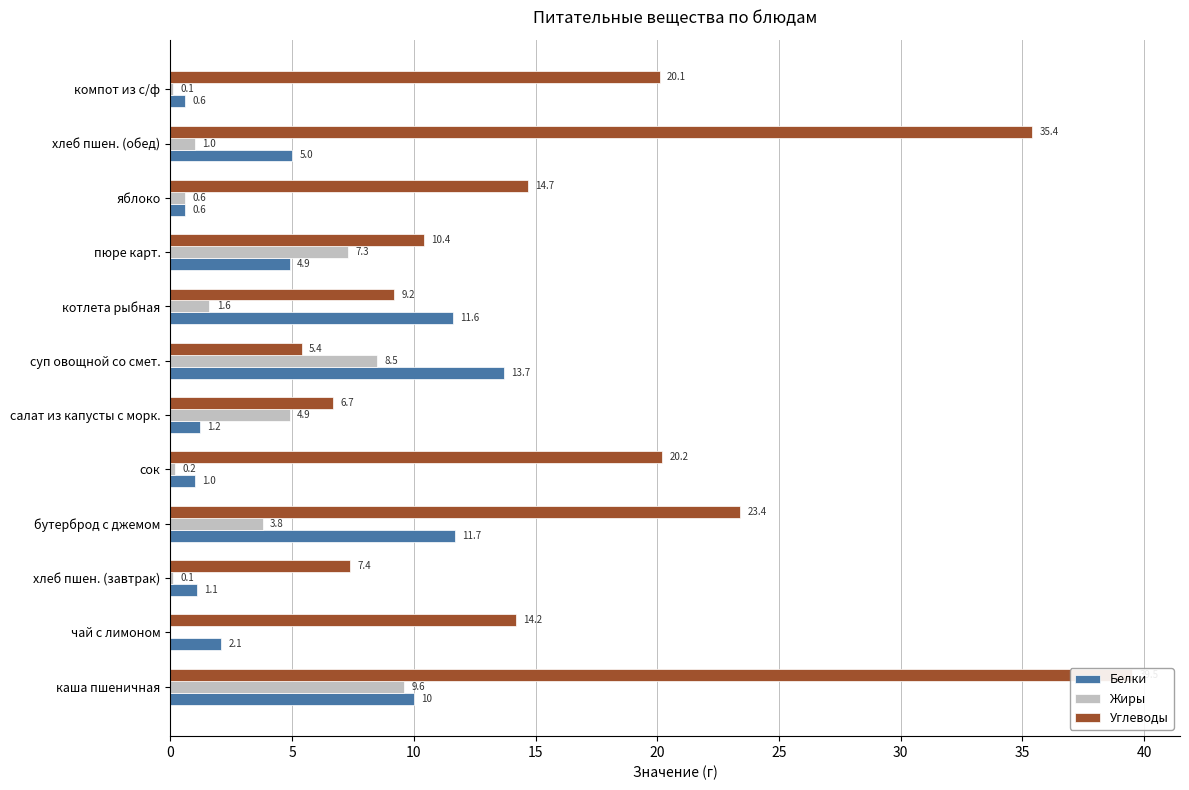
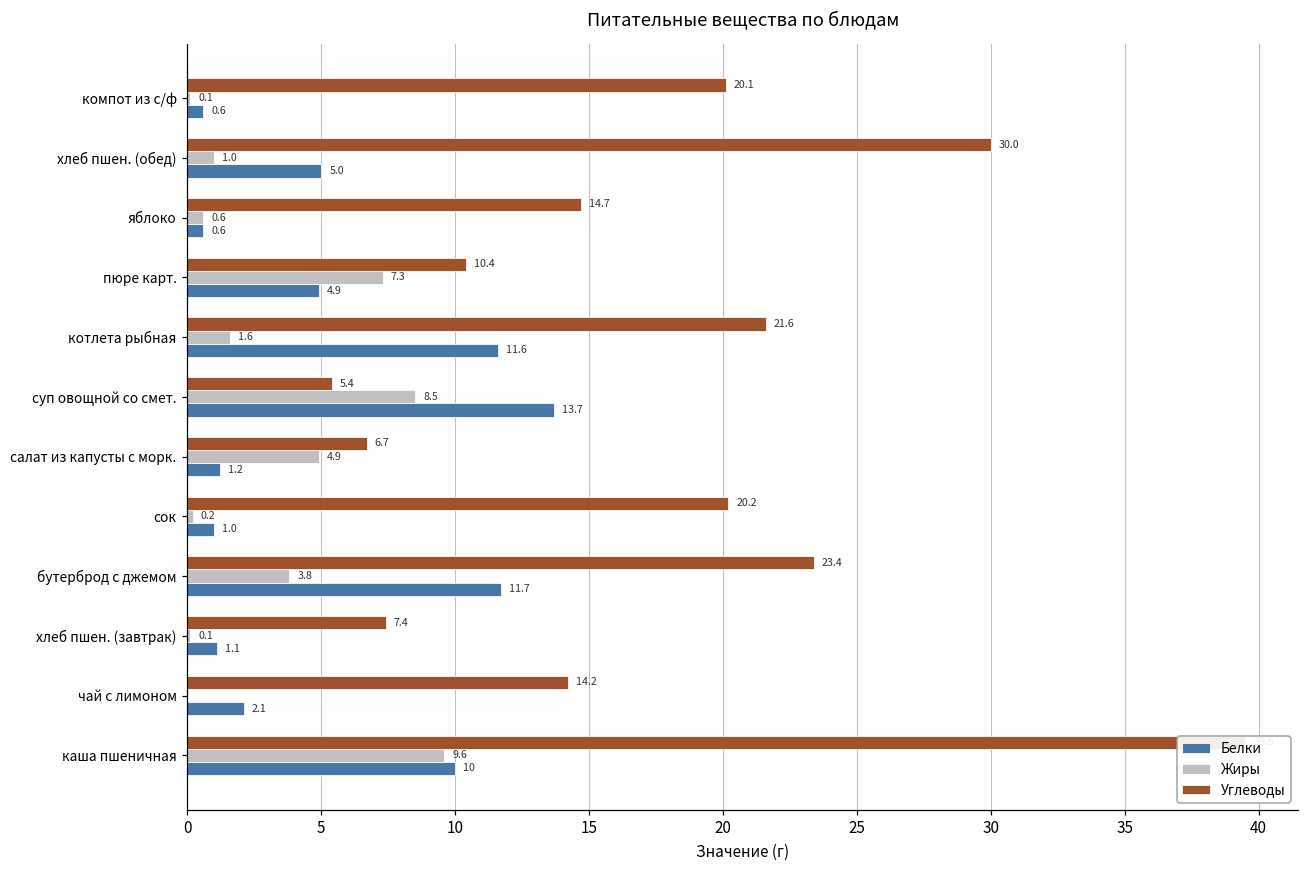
Углеводы, хлеб пшен. (обед): 35.4 -> 30.0
Углеводы, котлета рыбная: 9.2 -> 21.6
